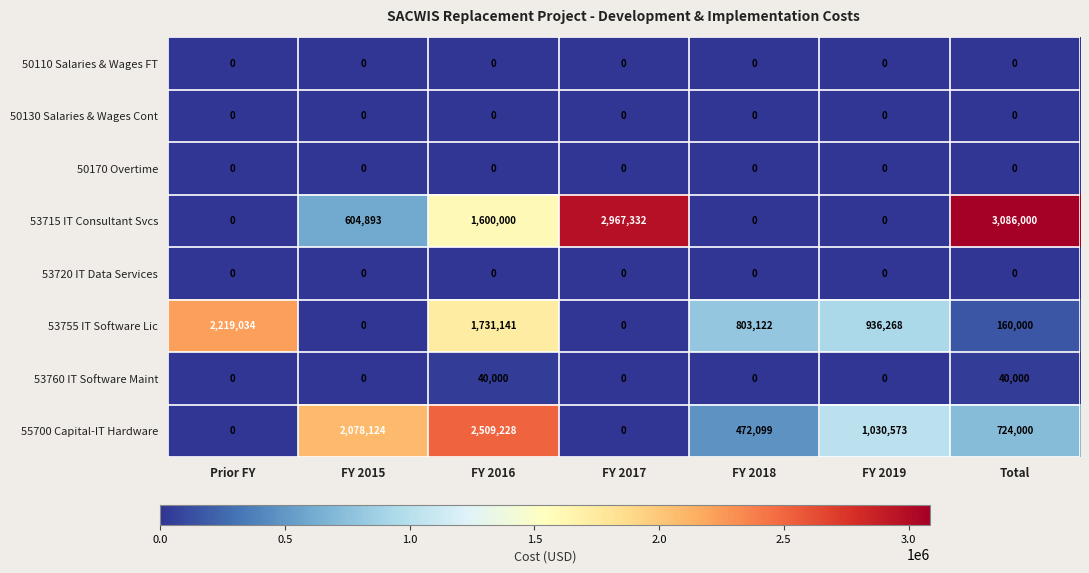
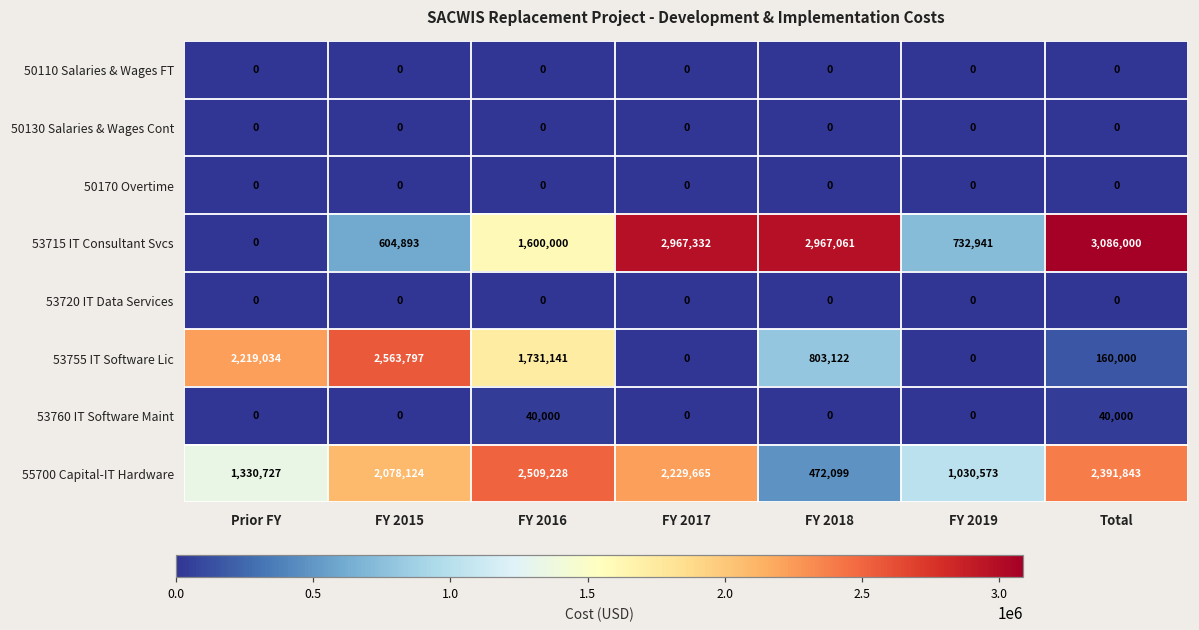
53715 IT Consultant Svcs, FY 2018: 0 -> 2,967,061
53715 IT Consultant Svcs, FY 2019: 0 -> 732,941
53755 IT Software Lic, FY 2015: 0 -> 2,563,797
53755 IT Software Lic, FY 2019: 936,268 -> 0
55700 Capital-IT Hardware, Prior FY: 0 -> 1,330,727
55700 Capital-IT Hardware, FY 2017: 0 -> 2,229,665
55700 Capital-IT Hardware, Total: 724,000 -> 2,391,843
